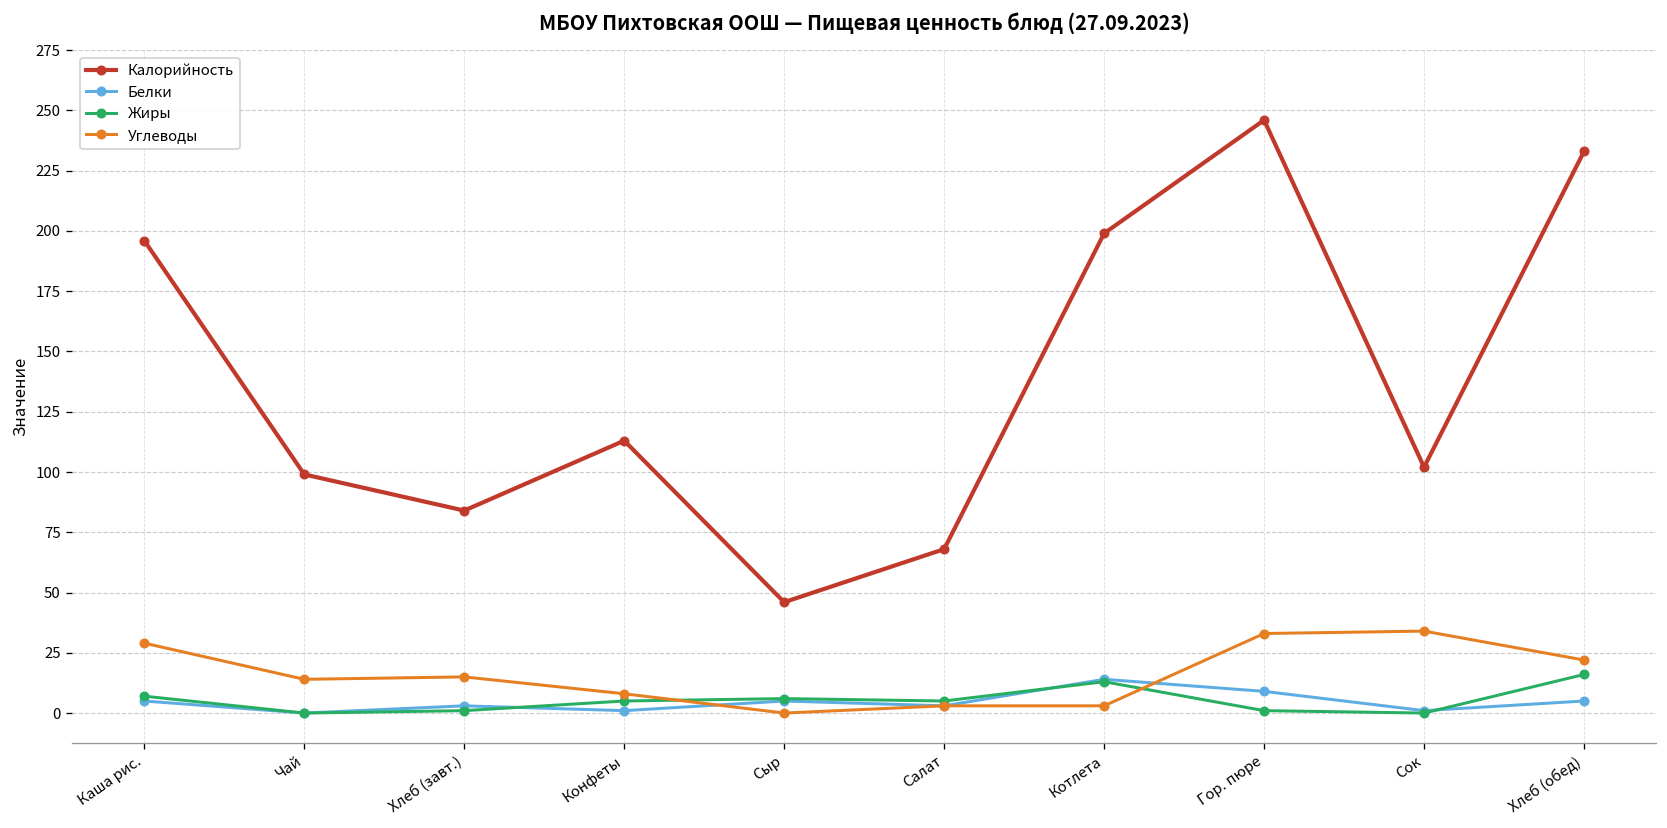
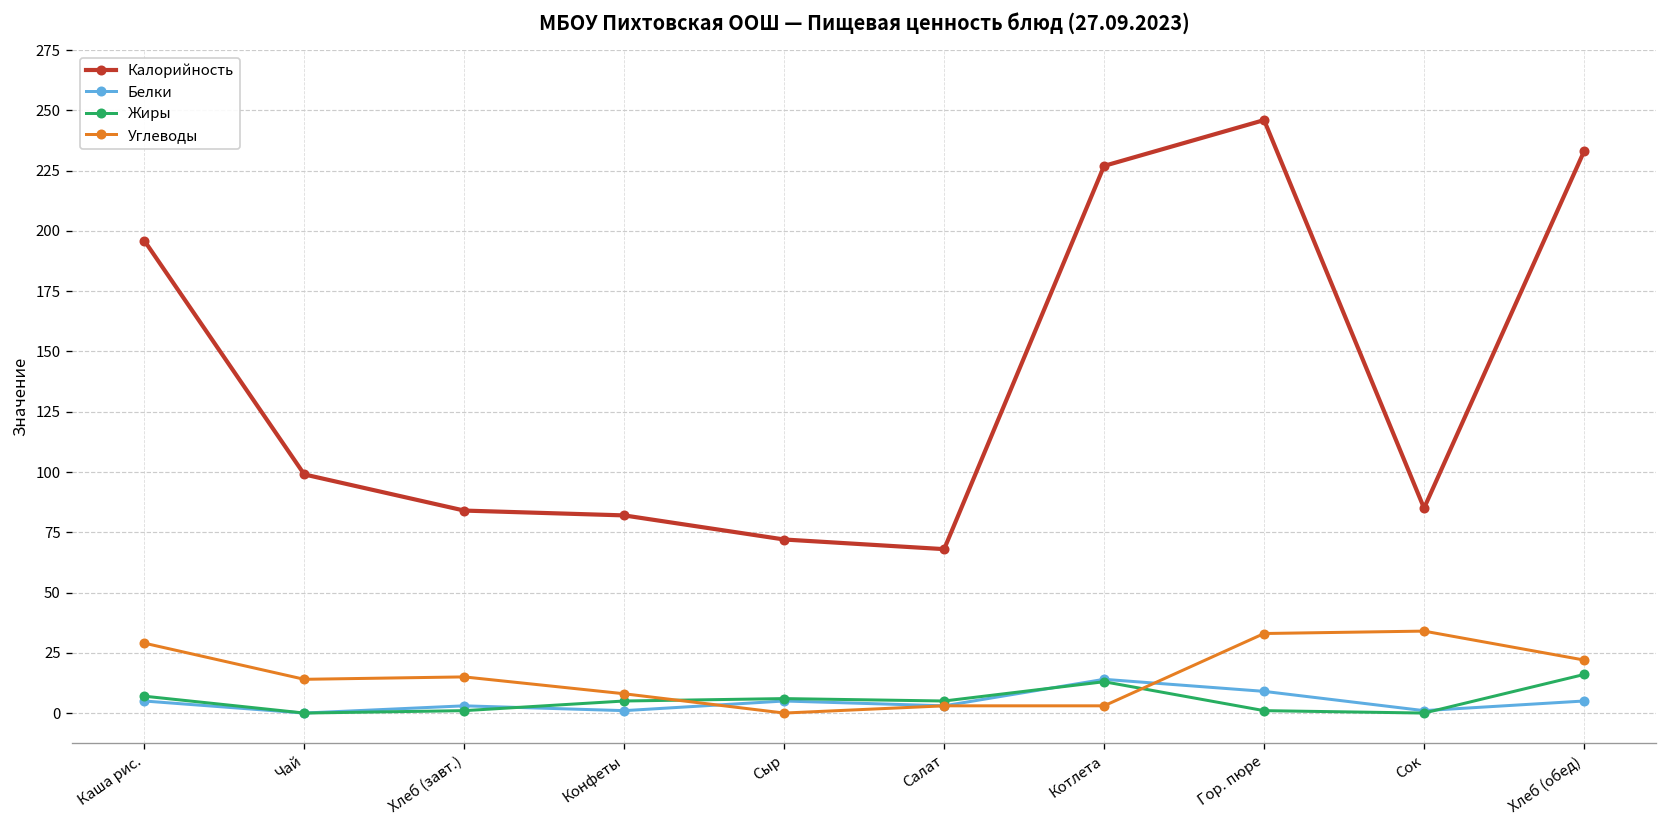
Калорийность, Конфеты: 113 -> 82
Калорийность, Сыр: 46 -> 72
Калорийность, Котлета: 199 -> 227
Калорийность, Сок: 102 -> 85
